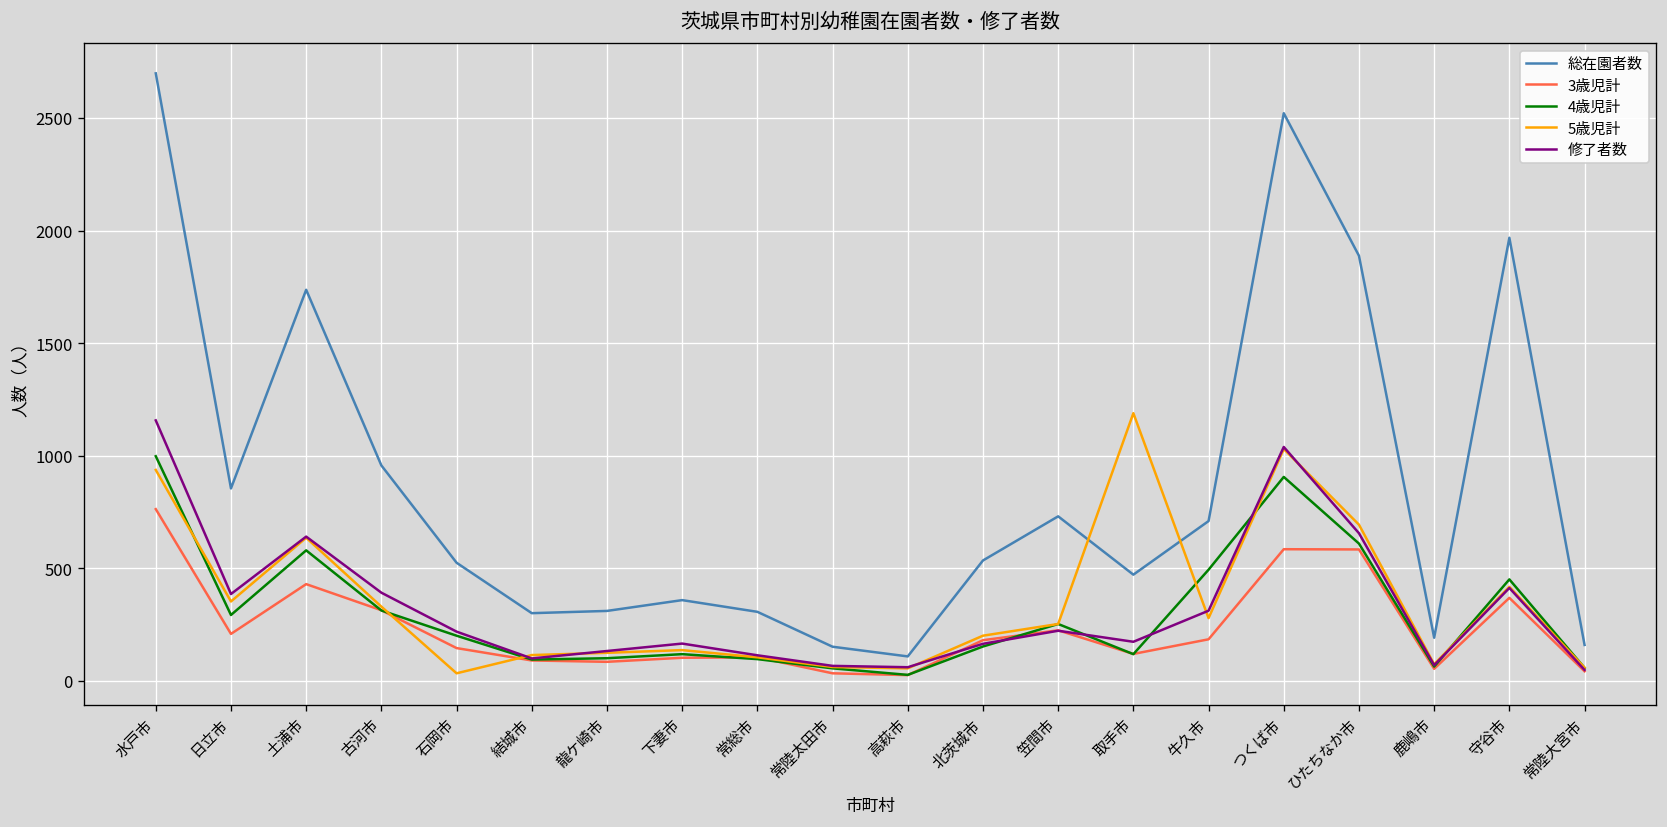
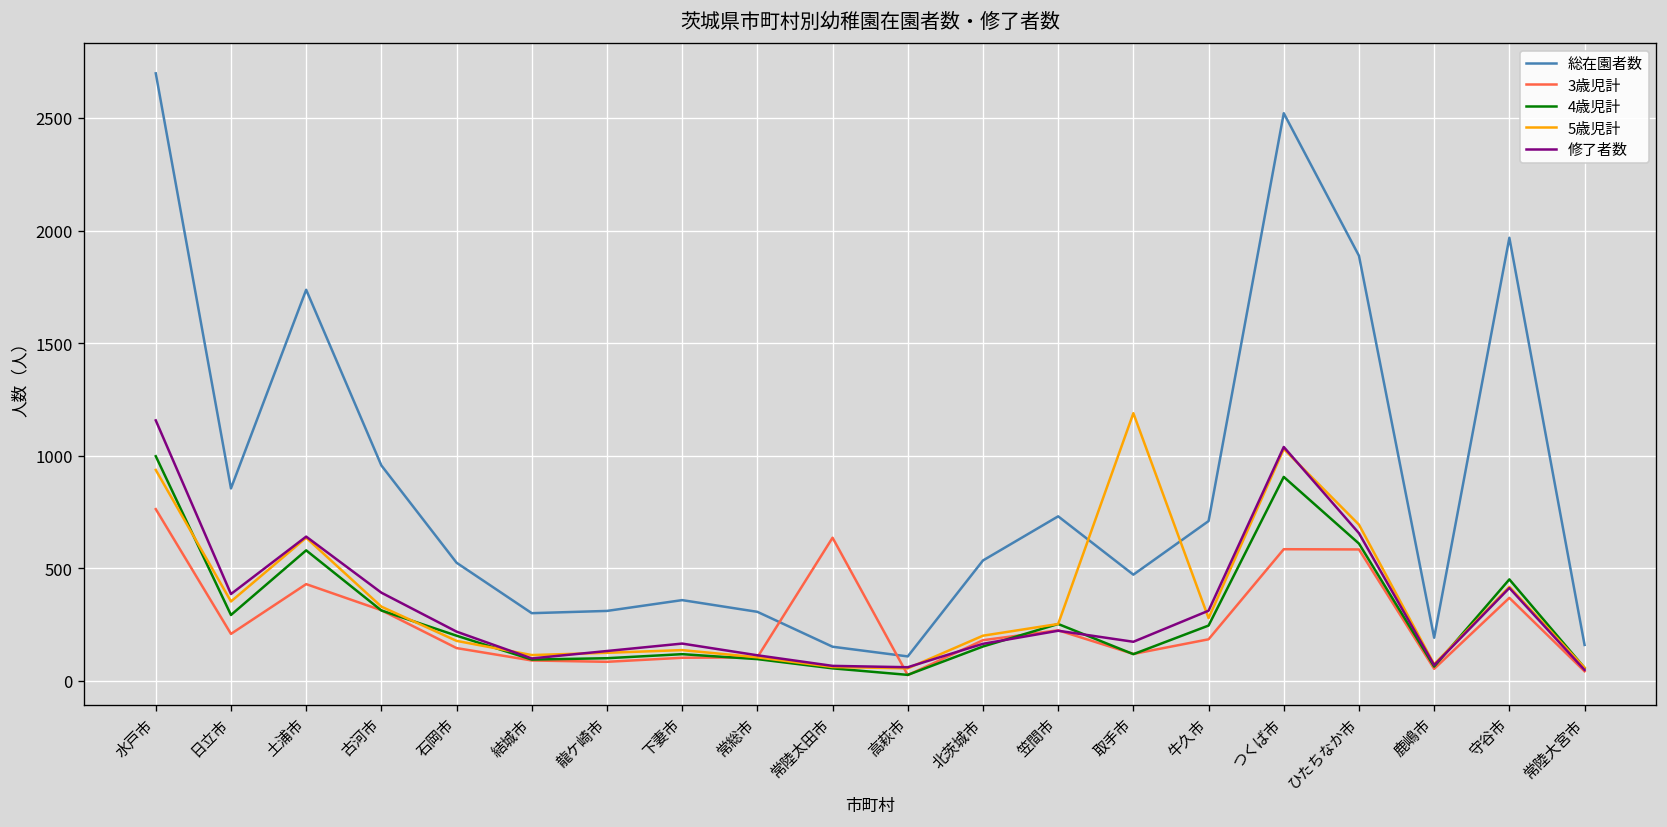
5歳児計, 石岡市: 30 -> 180
3歳児計, 常陸太田市: 30 -> 640
4歳児計, 牛久市: 490 -> 250
